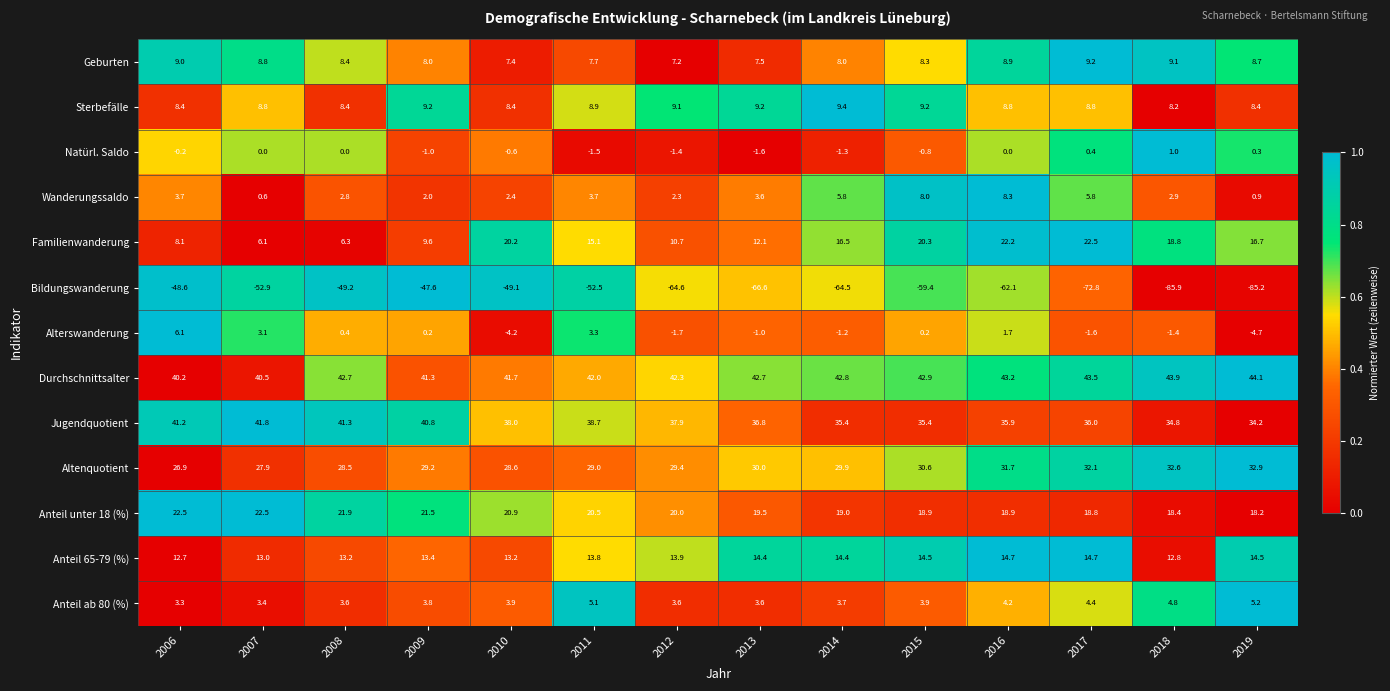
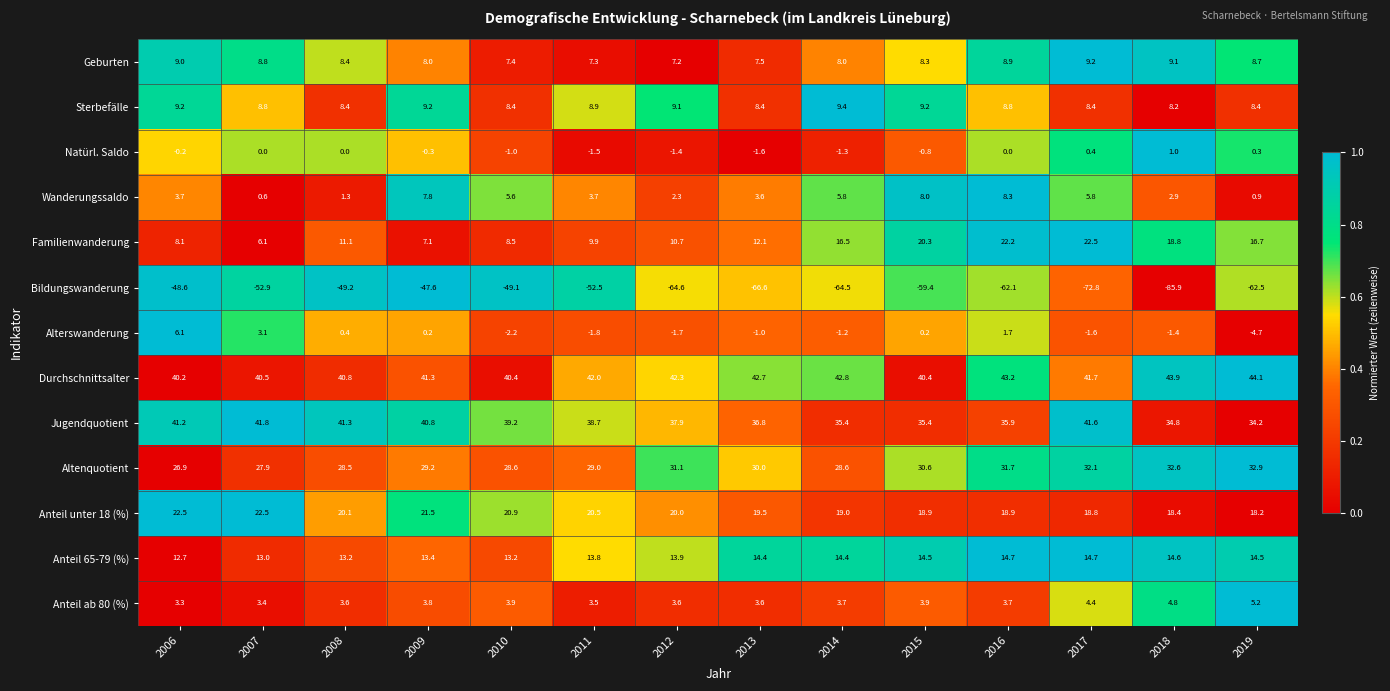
Geburten, 2011: 7.7 -> 7.3
Sterbefälle, 2006: 8.4 -> 9.2
Sterbefälle, 2013: 9.2 -> 8.4
Sterbefälle, 2017: 8.8 -> 8.4
Natürl. Saldo, 2009: -1.0 -> -0.3
Natürl. Saldo, 2010: -0.6 -> -1.0
Wanderungssaldo, 2008: 2.8 -> 1.3
Wanderungssaldo, 2009: 2.0 -> 7.8
Wanderungssaldo, 2010: 2.4 -> 5.6
Familienwanderung, 2008: 6.3 -> 11.1
Familienwanderung, 2009: 9.6 -> 7.1
Familienwanderung, 2010: 20.2 -> 8.5
Familienwanderung, 2011: 15.1 -> 9.9
Bildungswanderung, 2019: -85.2 -> -62.5
Alterswanderung, 2010: -4.2 -> -2.2
Alterswanderung, 2011: 3.3 -> -1.8
Durchschnittsalter, 2008: 42.7 -> 40.8
Durchschnittsalter, 2010: 41.7 -> 40.4
Durchschnittsalter, 2015: 42.9 -> 40.4
Durchschnittsalter, 2017: 43.5 -> 41.7
Jugendquotient, 2010: 38.0 -> 39.2
Jugendquotient, 2017: 36.0 -> 41.6
Altenquotient, 2012: 29.4 -> 31.1
Altenquotient, 2014: 29.9 -> 28.6
Anteil unter 18 (%), 2008: 21.9 -> 20.1
Anteil 65-79 (%), 2018: 12.8 -> 14.6
Anteil ab 80 (%), 2011: 5.1 -> 3.5
Anteil ab 80 (%), 2016: 4.2 -> 3.7
